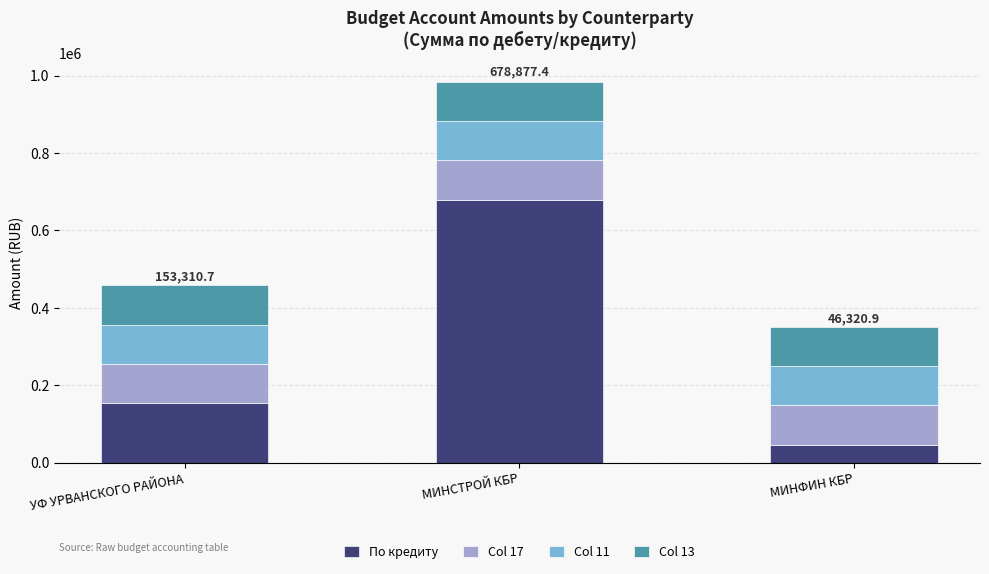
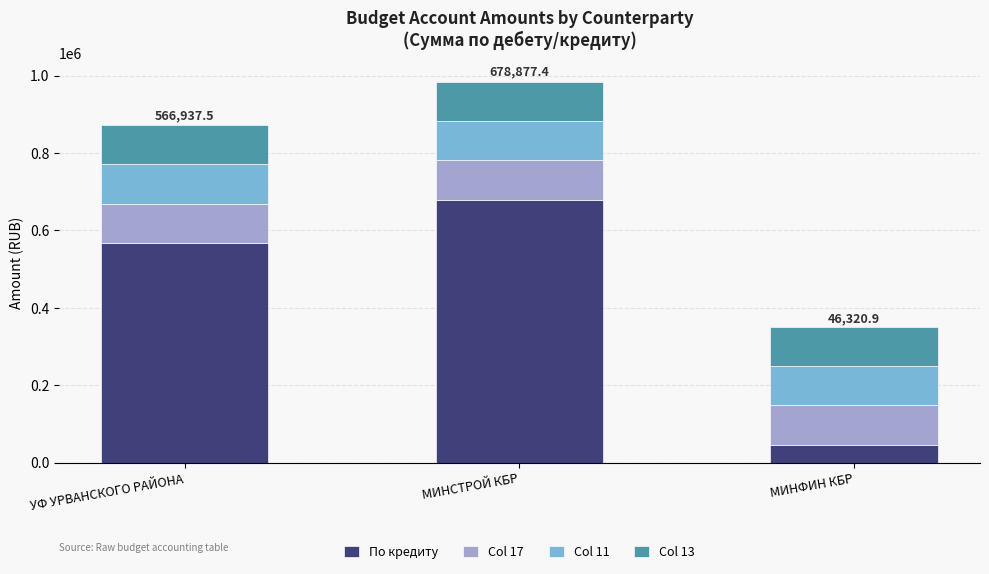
По кредиту, УФ УРВАНСКОГО РАЙОНА: 153,310.7 -> 566,937.5
